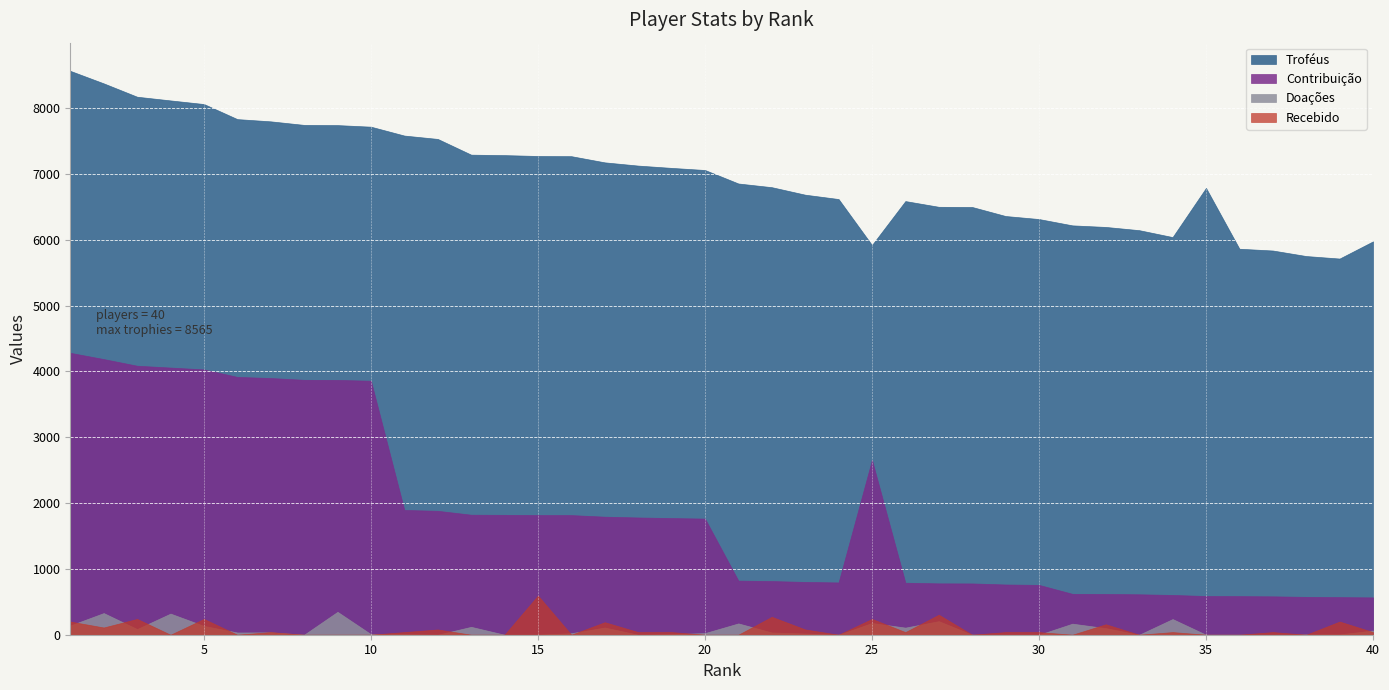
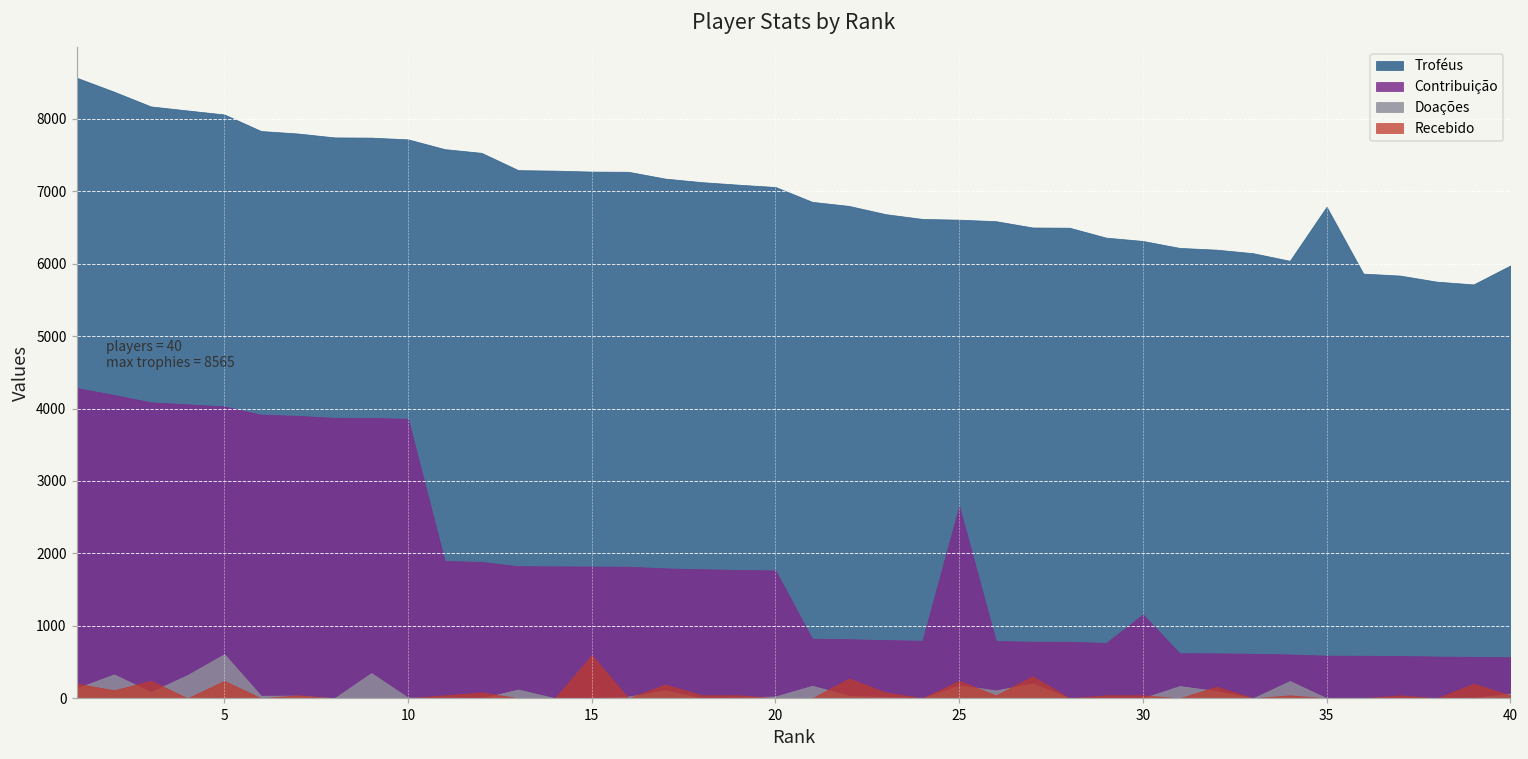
Doações, 5: 100 -> 600
Troféus, 25: 5900 -> 6600
Contribuição, 30: 800 -> 1200
